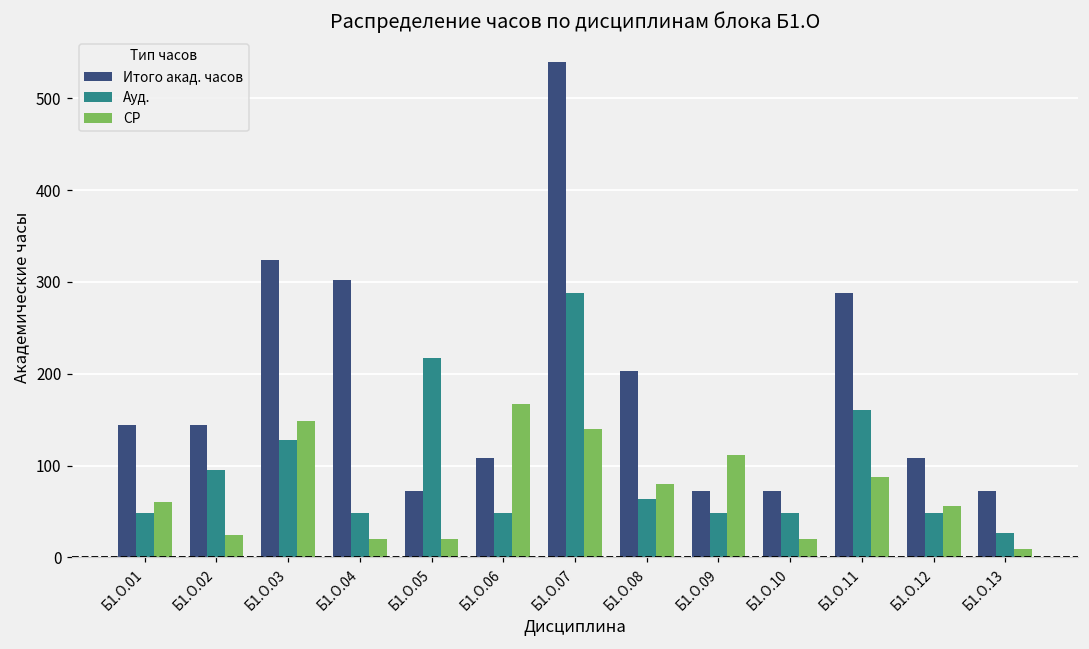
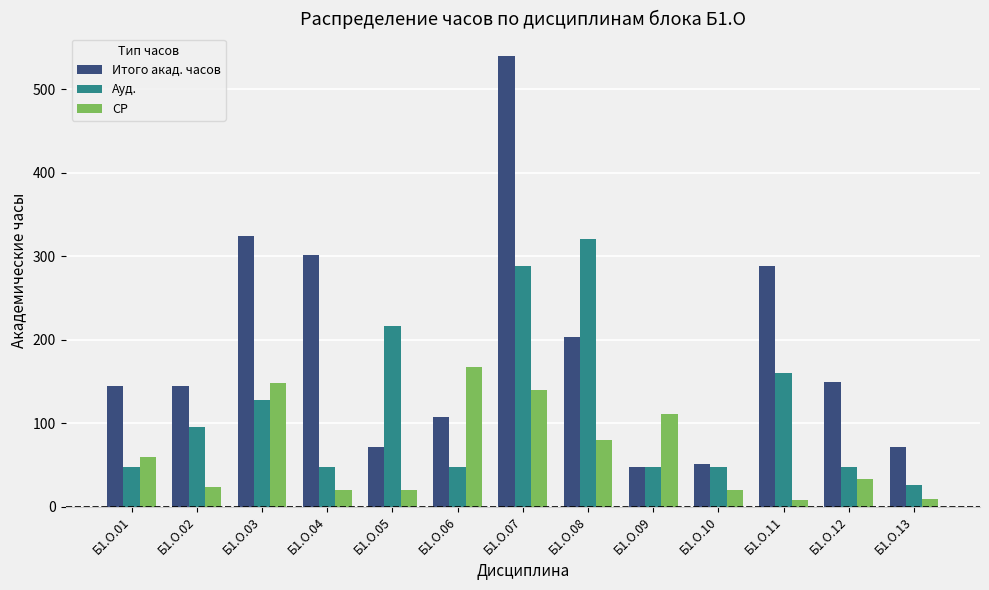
Ауд., Б1.О.08: 60 -> 320
Итого акад. часов, Б1.О.09: 70 -> 50
Итого акад. часов, Б1.О.10: 70 -> 50
СР, Б1.О.11: 90 -> 10
Итого акад. часов, Б1.О.12: 110 -> 150
СР, Б1.О.12: 60 -> 30
